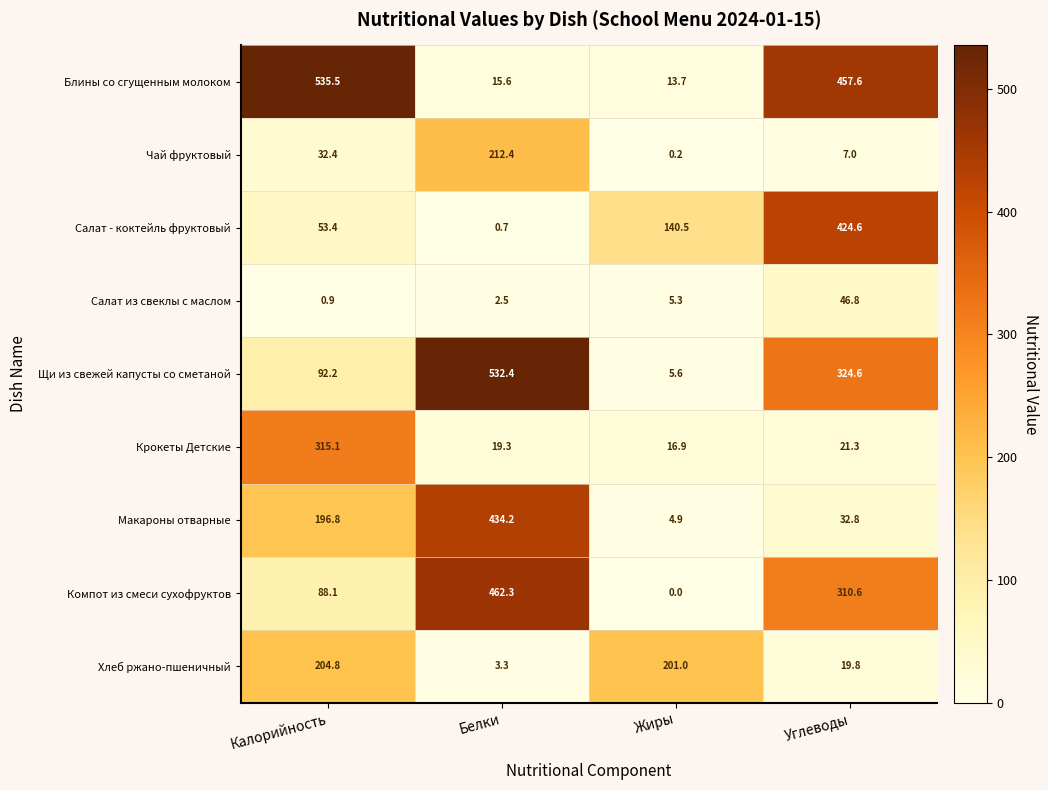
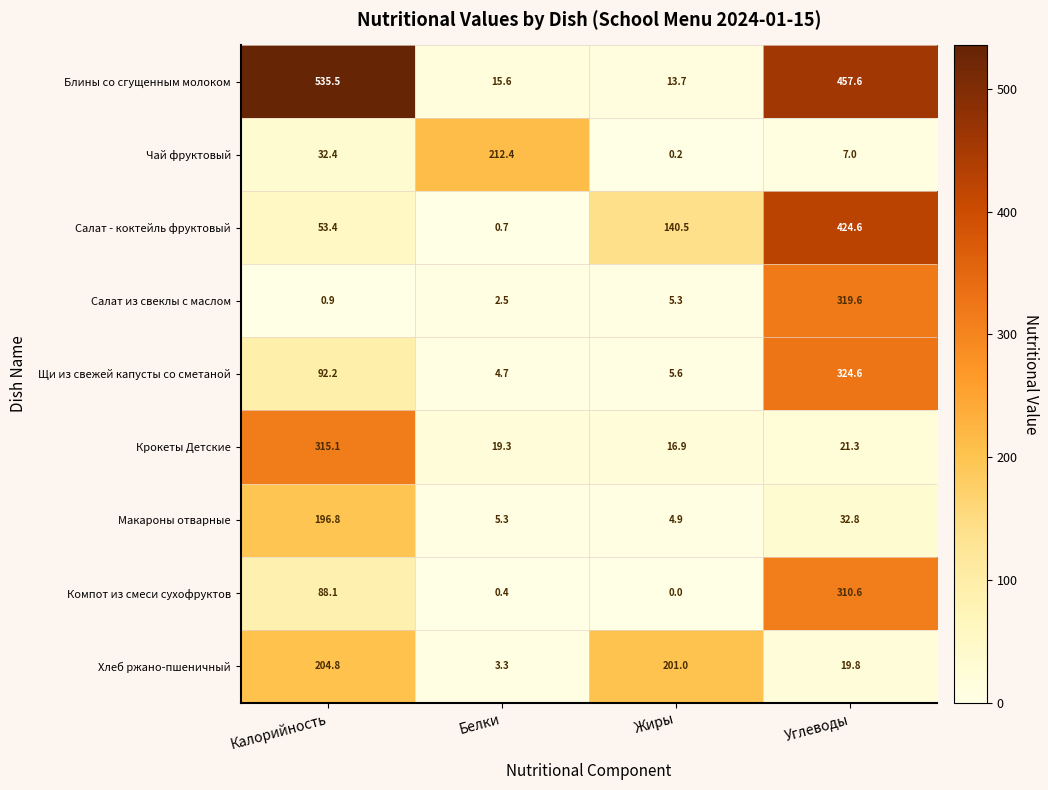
Салат из свеклы с маслом, Углеводы: 46.8 -> 319.6
Щи из свежей капусты со сметаной, Белки: 532.4 -> 4.7
Макароны отварные, Белки: 434.2 -> 5.3
Компот из смеси сухофруктов, Белки: 462.3 -> 0.4
